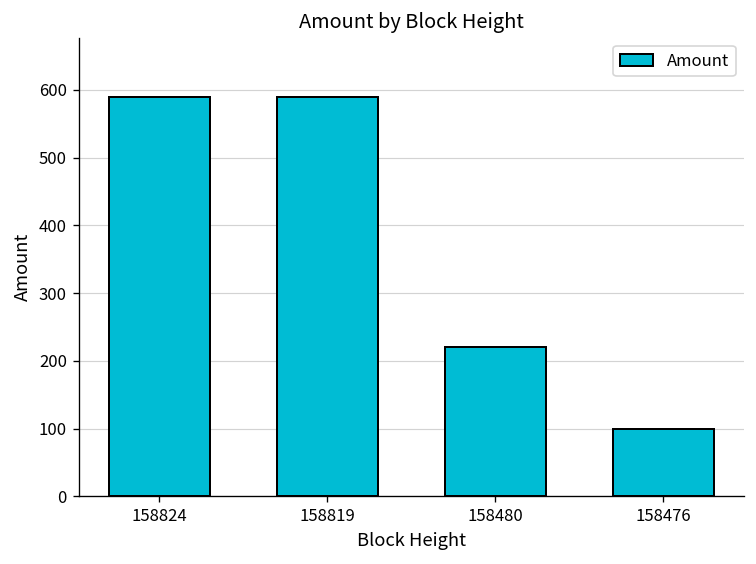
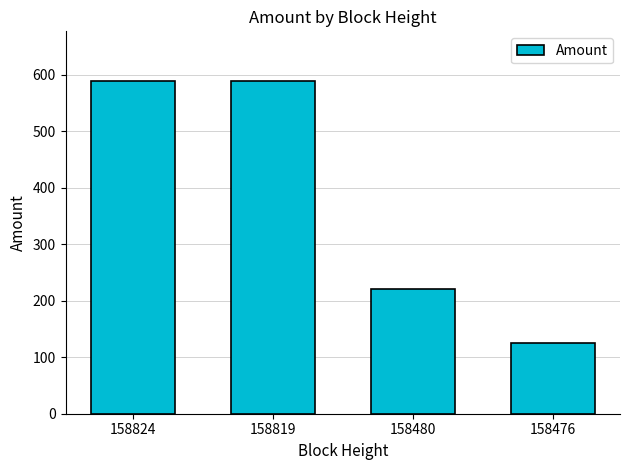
158476: 100 -> 130
